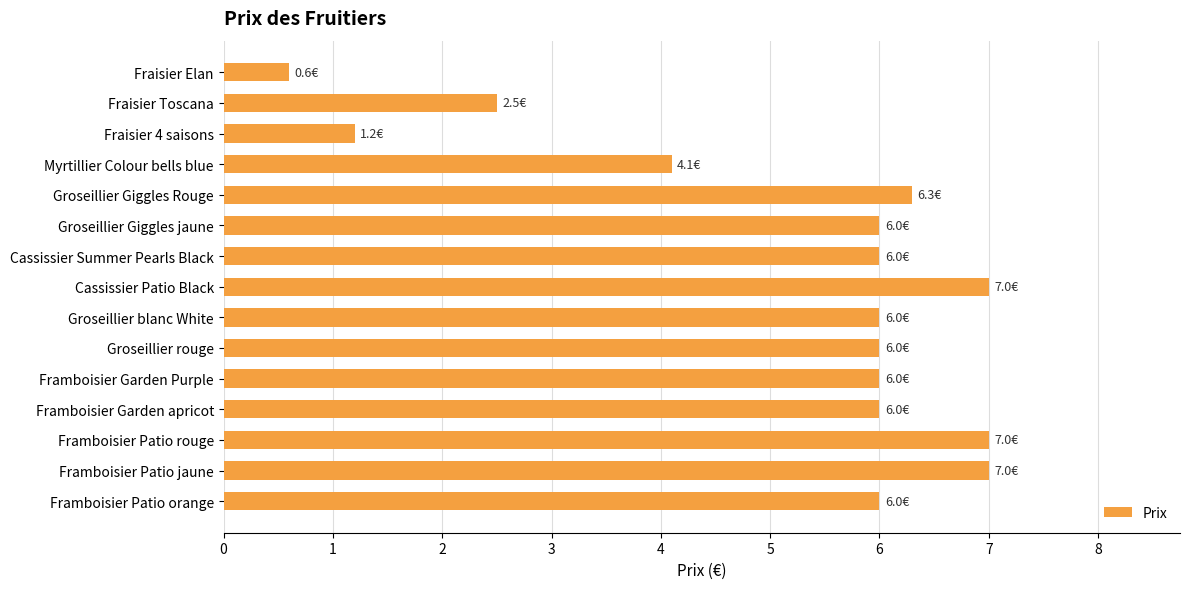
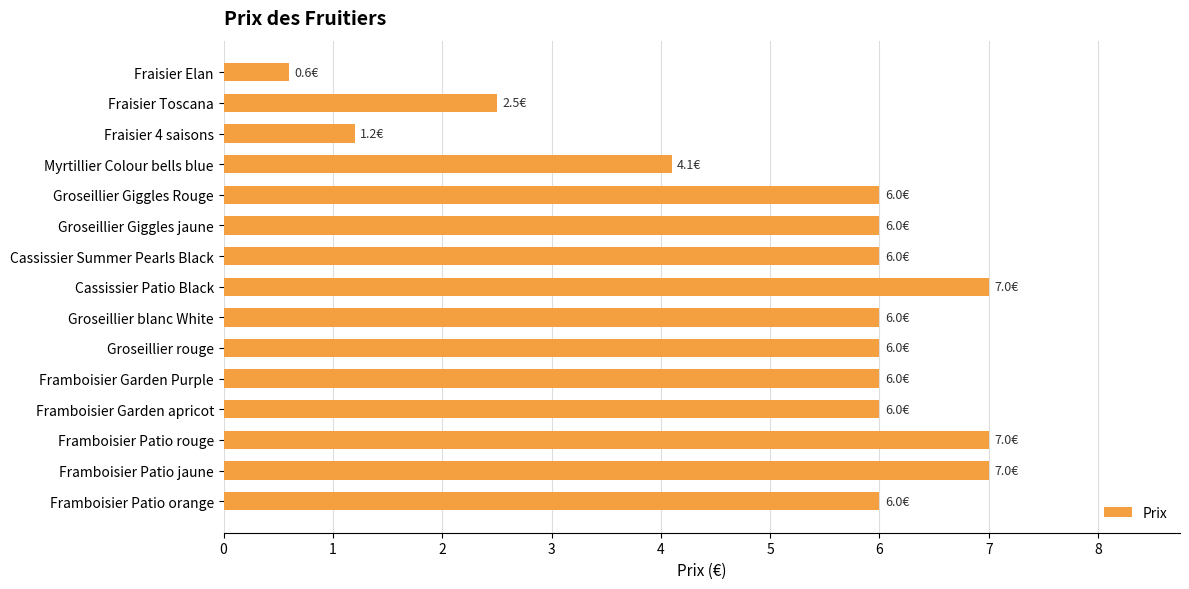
Groseillier Giggles Rouge: 6.3€ -> 6.0€
